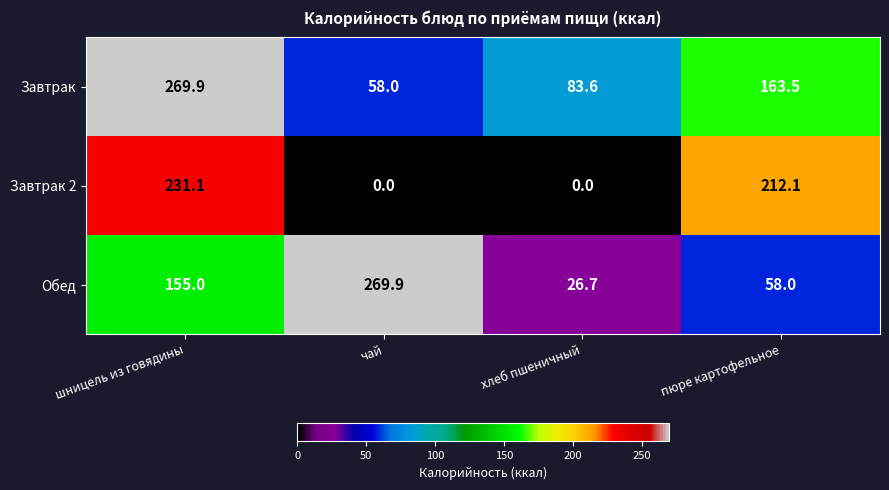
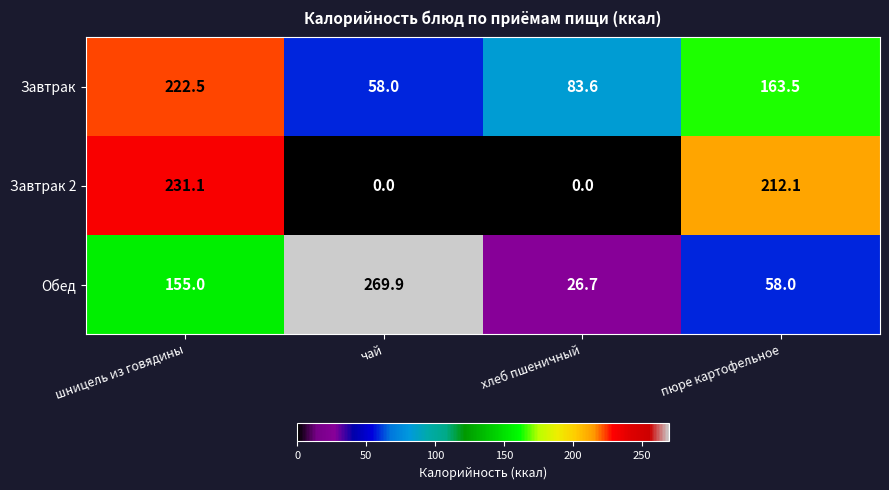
Завтрак, шницель из говядины: 269.9 -> 222.5
